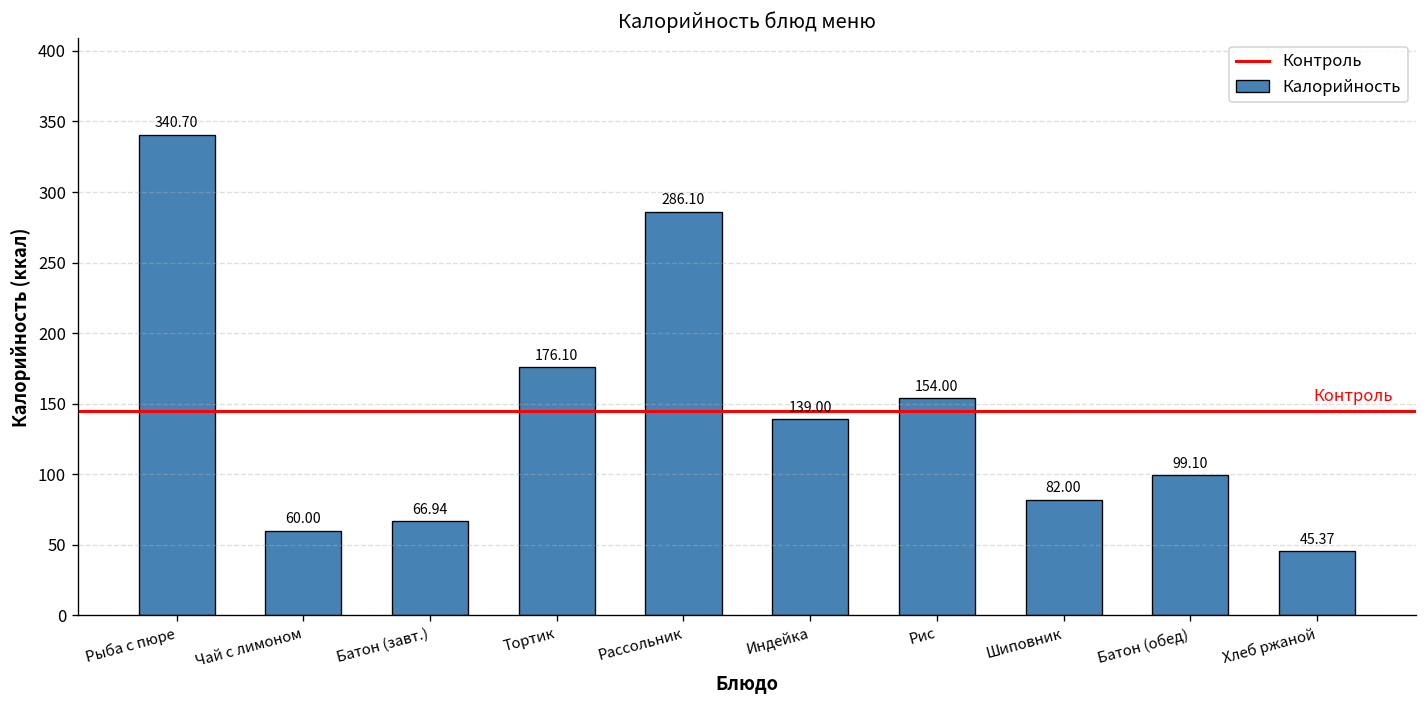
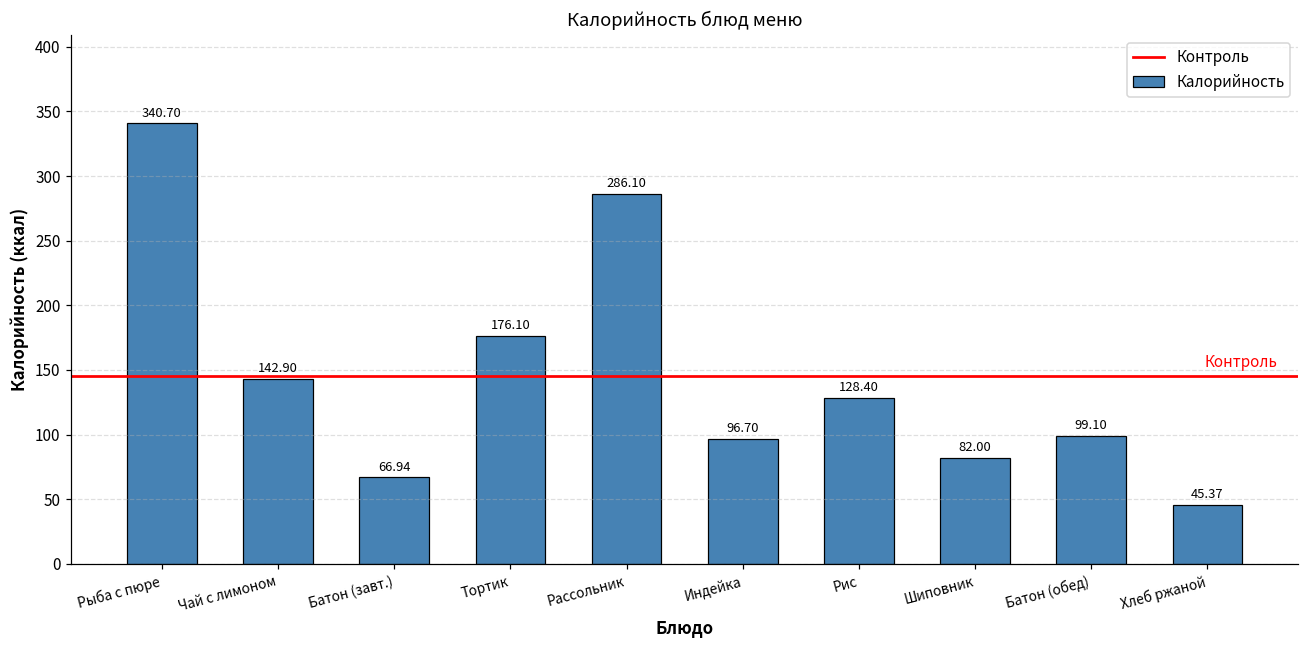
Чай с лимоном: 60.00 -> 142.90
Индейка: 139.00 -> 96.70
Рис: 154.00 -> 128.40
